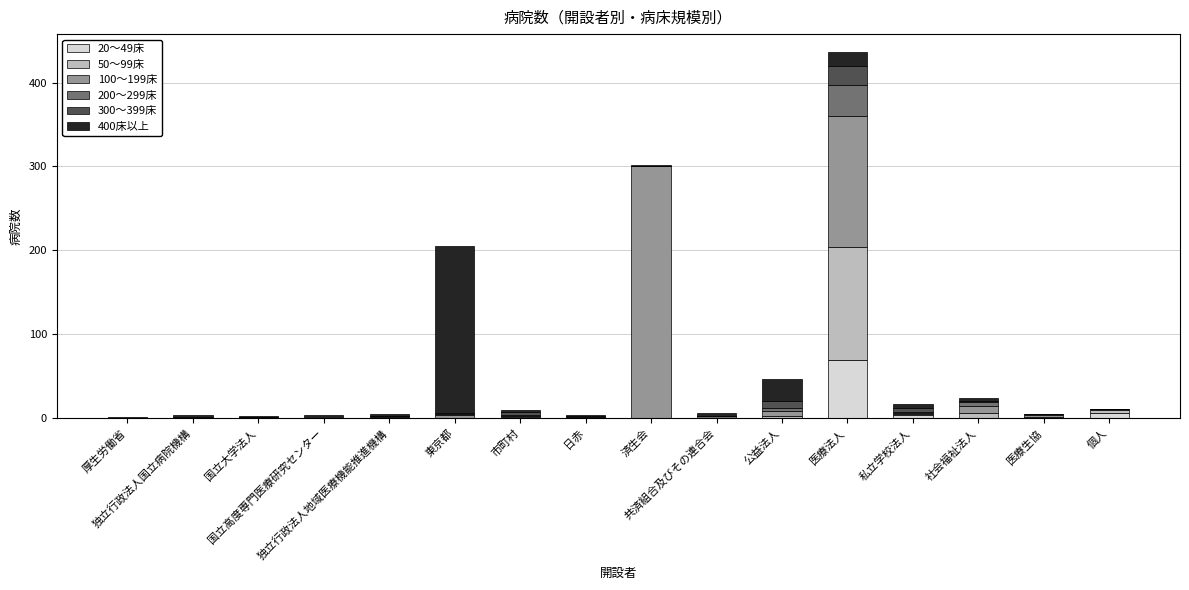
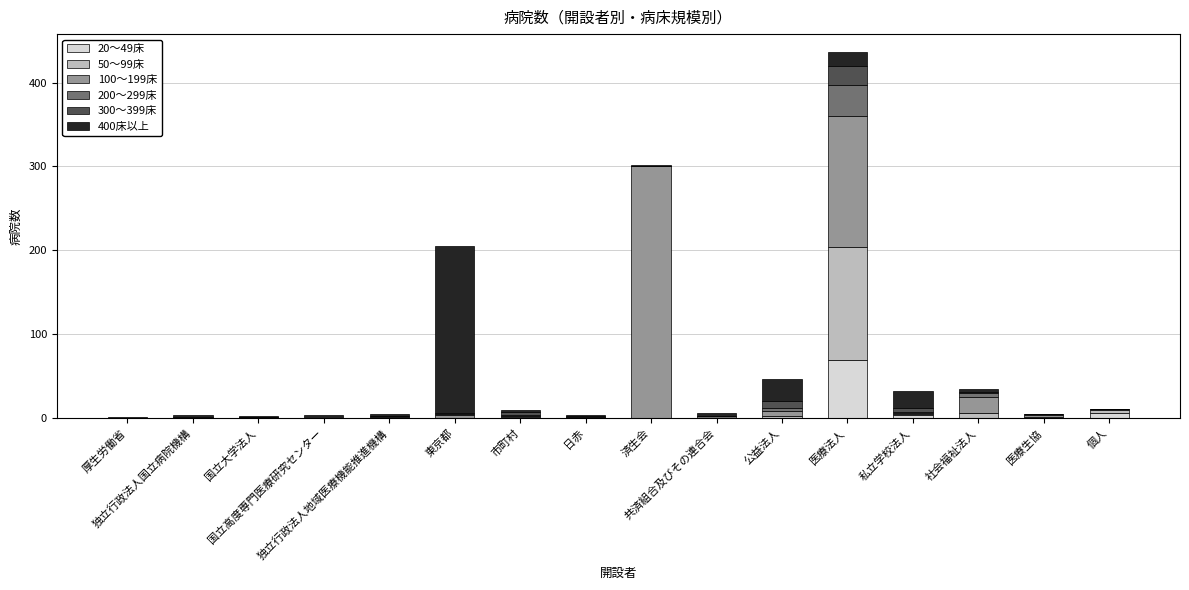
400床以上, 私立学校法人: 10 -> 20
100～199床, 社会福祉法人: 10 -> 20
